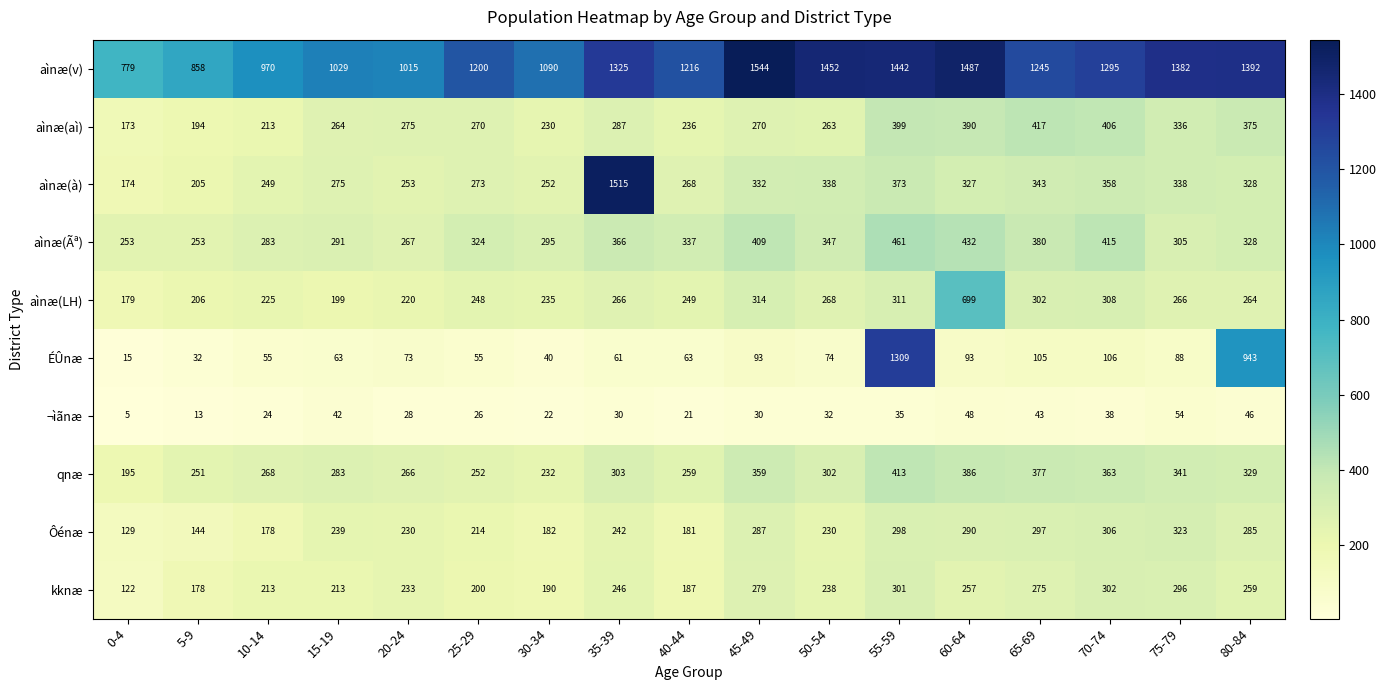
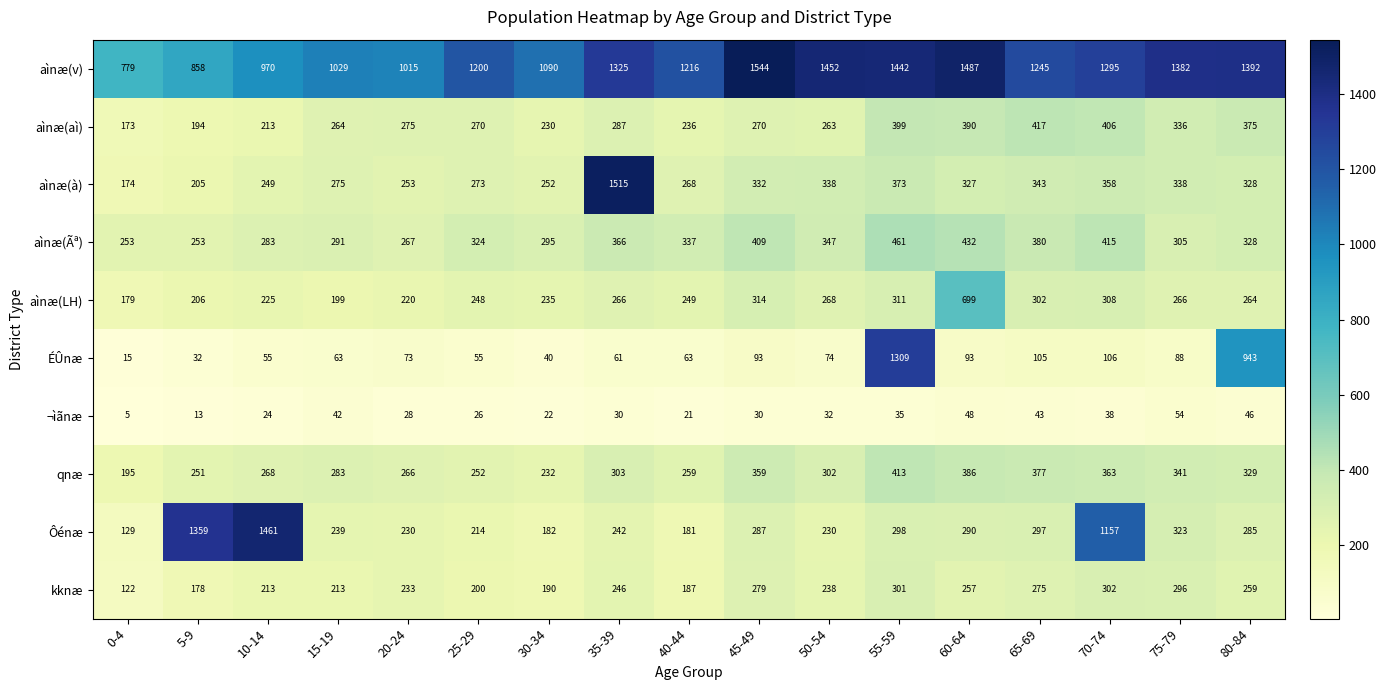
Ôénæ, 5-9: 144 -> 1359
Ôénæ, 10-14: 178 -> 1461
Ôénæ, 70-74: 306 -> 1157
